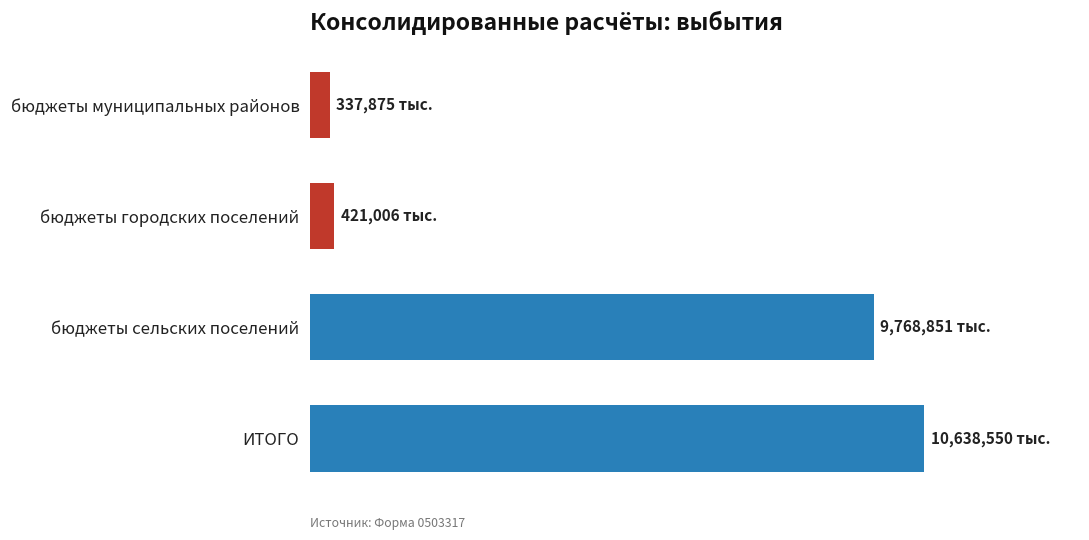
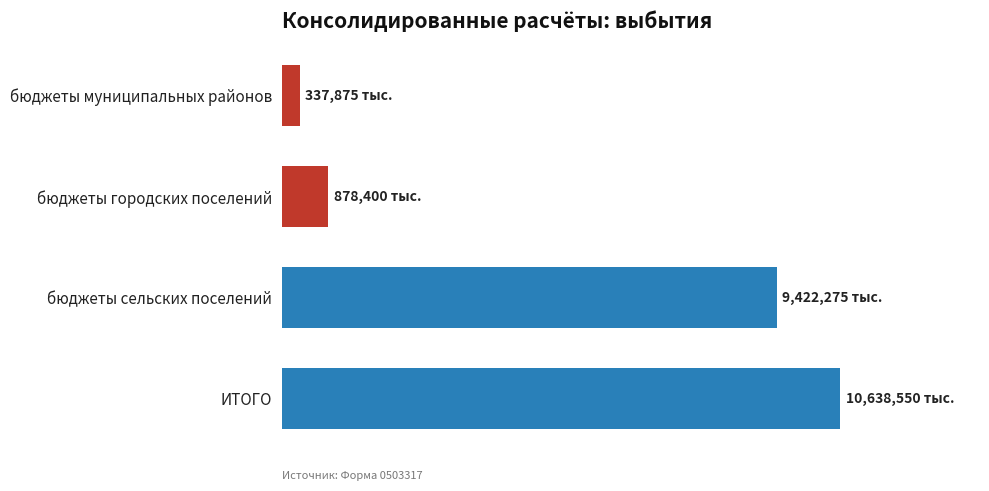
бюджеты городских поселений: 421,006 -> 878,400
бюджеты сельских поселений: 9,768,851 -> 9,422,275
